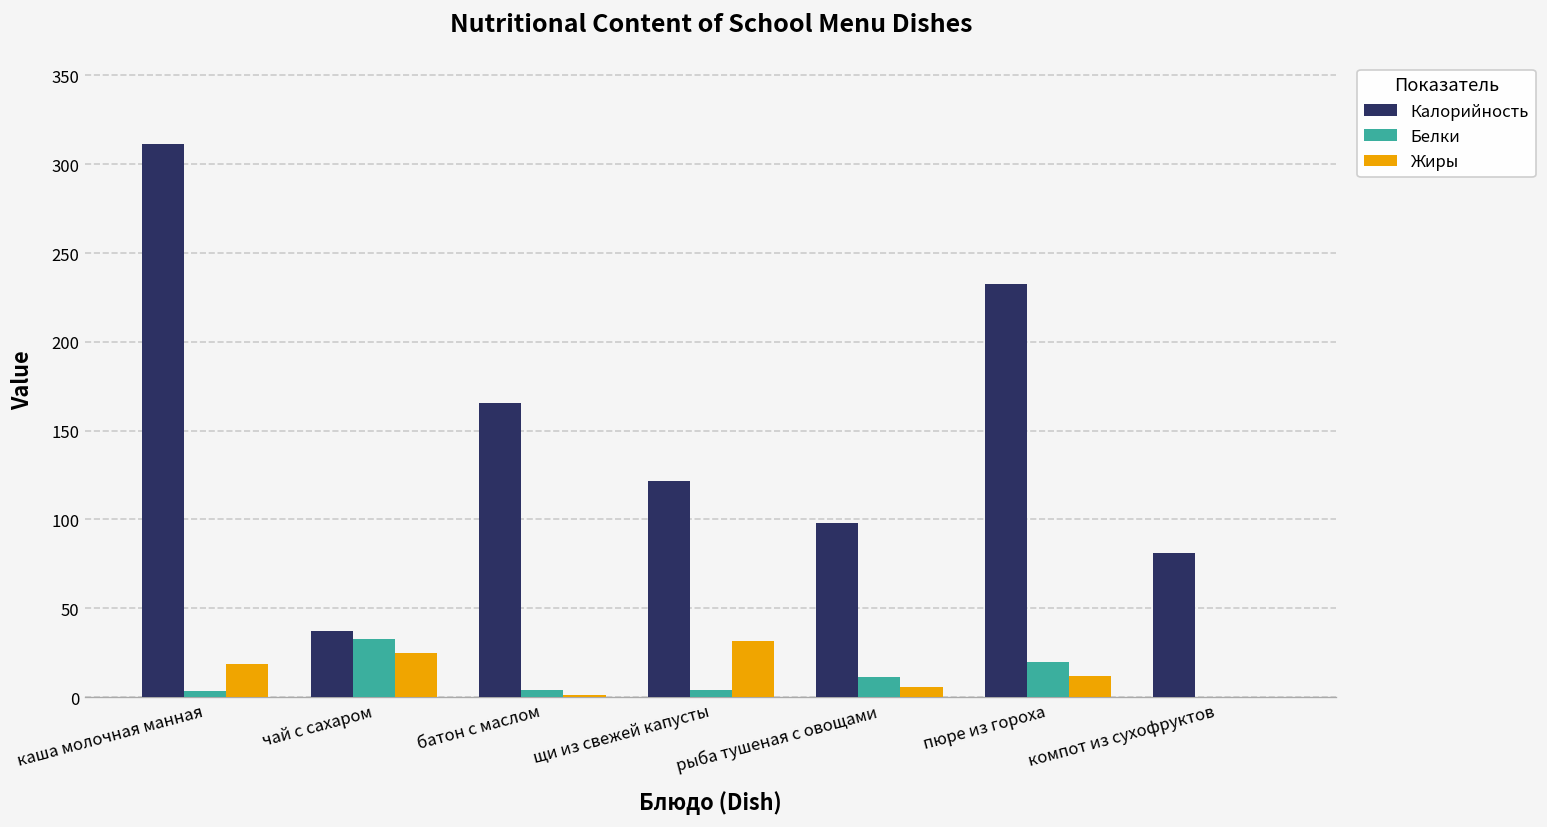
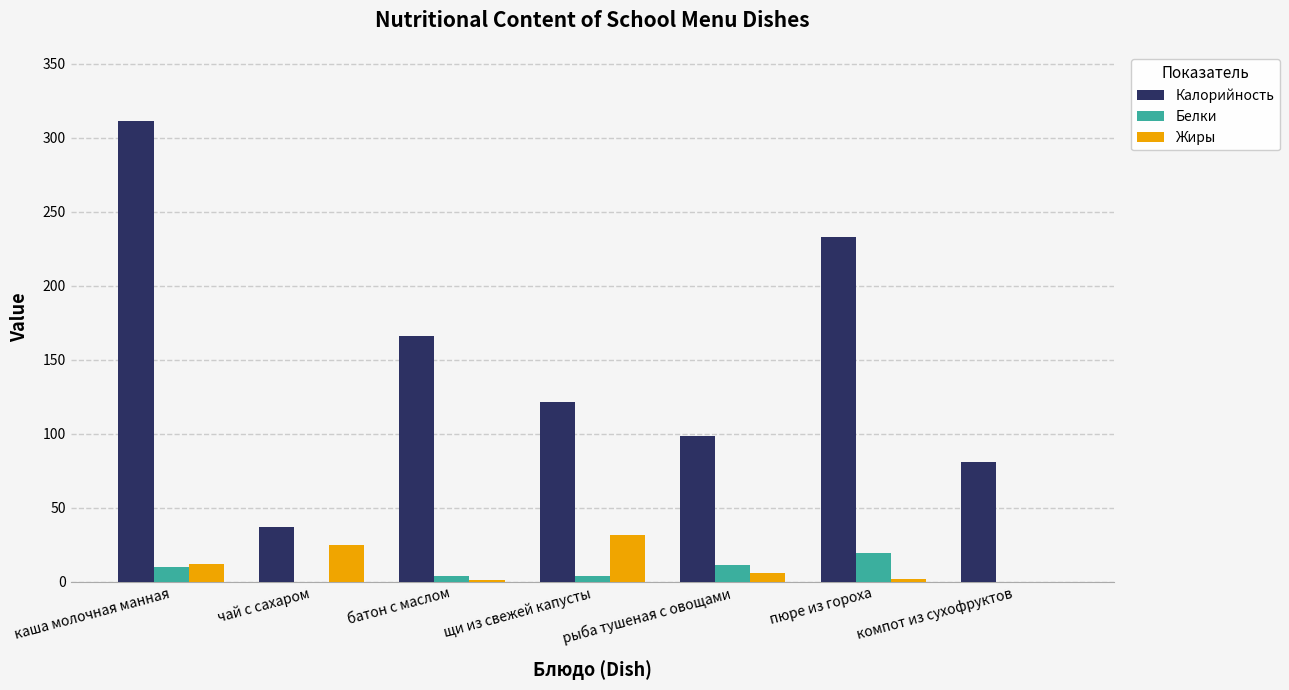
Белки, каша молочная манная: 4 -> 10
Жиры, каша молочная манная: 19 -> 12
Белки, чай с сахаром: 33 -> 0
Жиры, пюре из гороха: 12 -> 2
